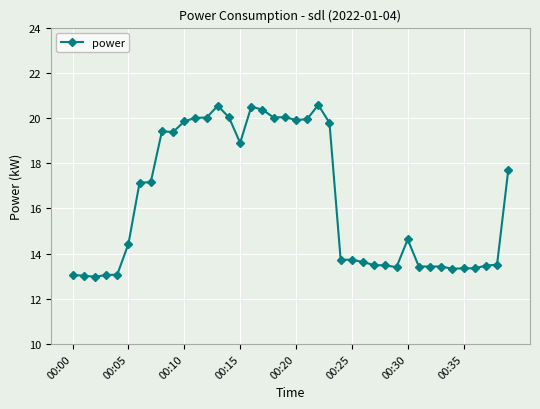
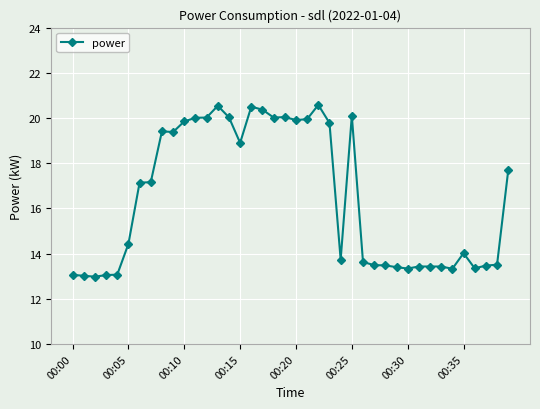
00:25: 13.7 -> 20.1
00:30: 14.6 -> 13.3
00:35: 13.4 -> 14.0
